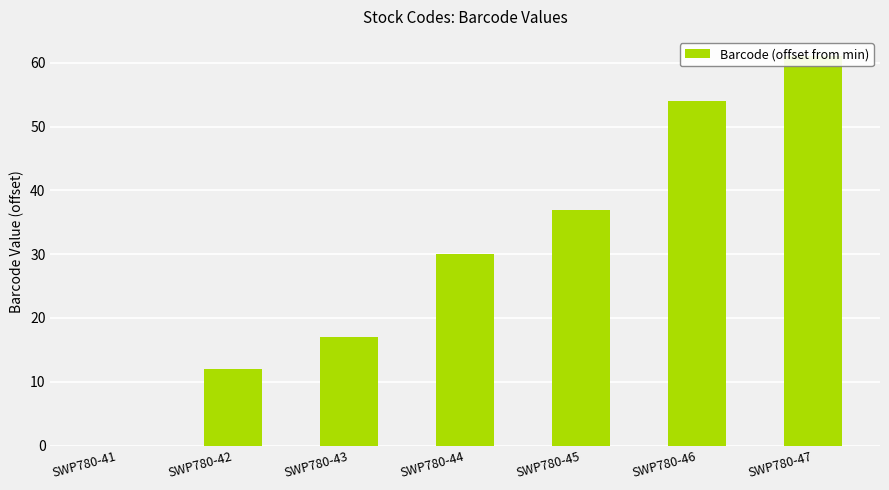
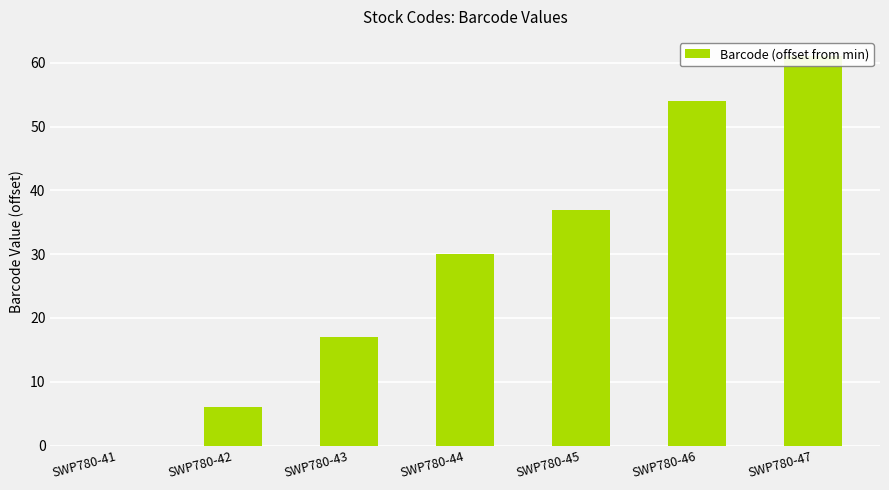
SWP780-42: 12 -> 6
